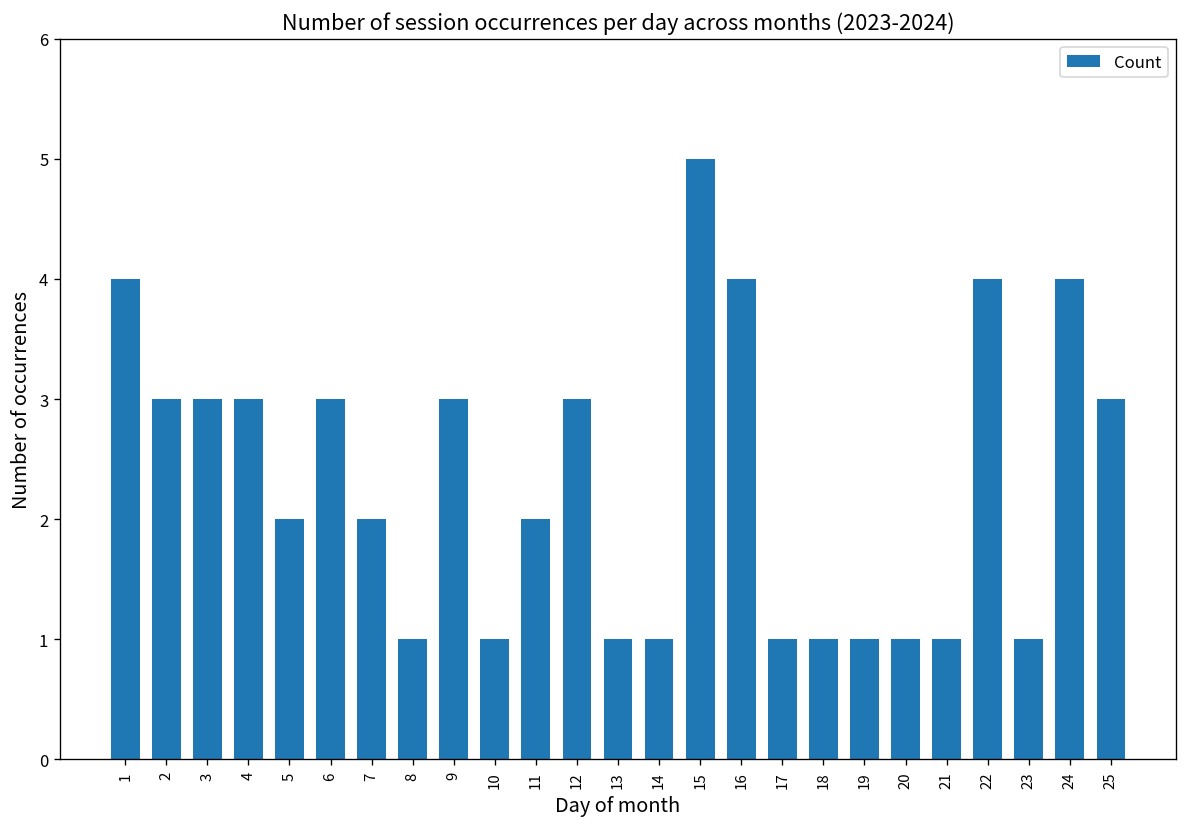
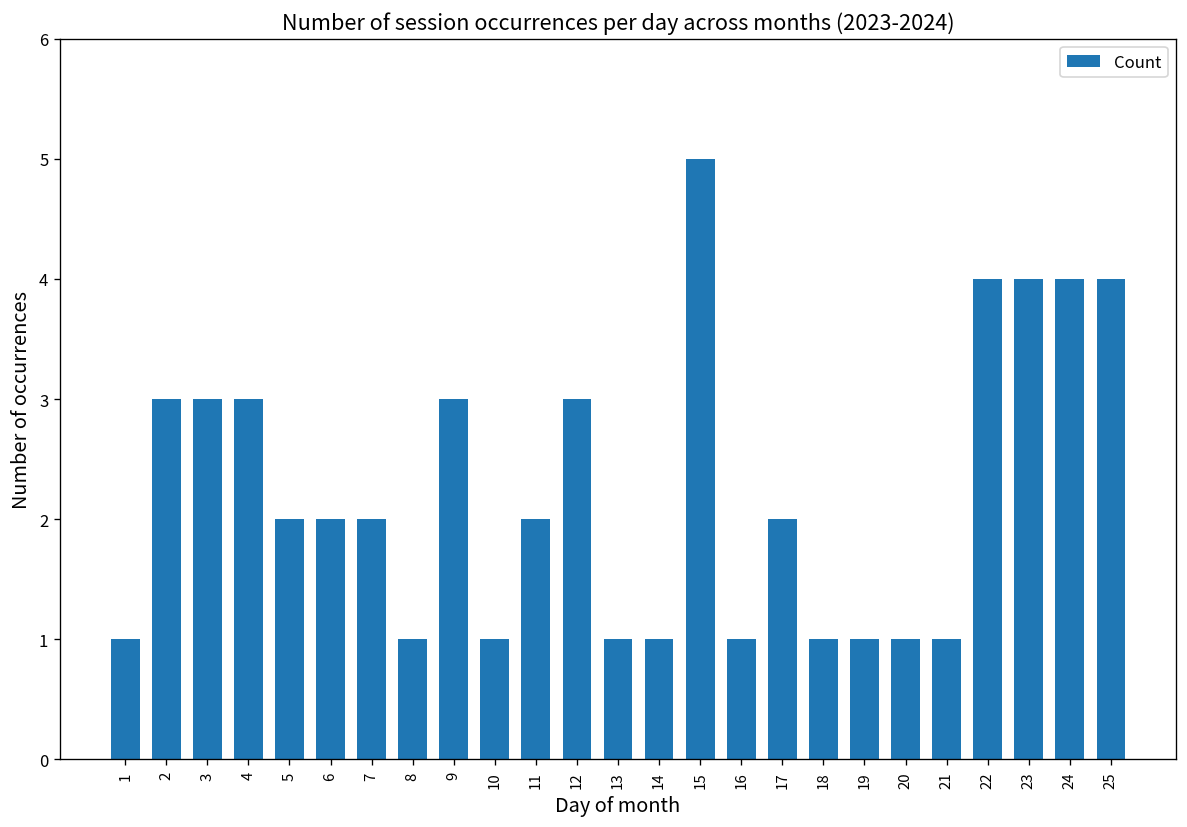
1: 4 -> 1
6: 3 -> 2
16: 4 -> 1
17: 1 -> 2
23: 1 -> 4
25: 3 -> 4
